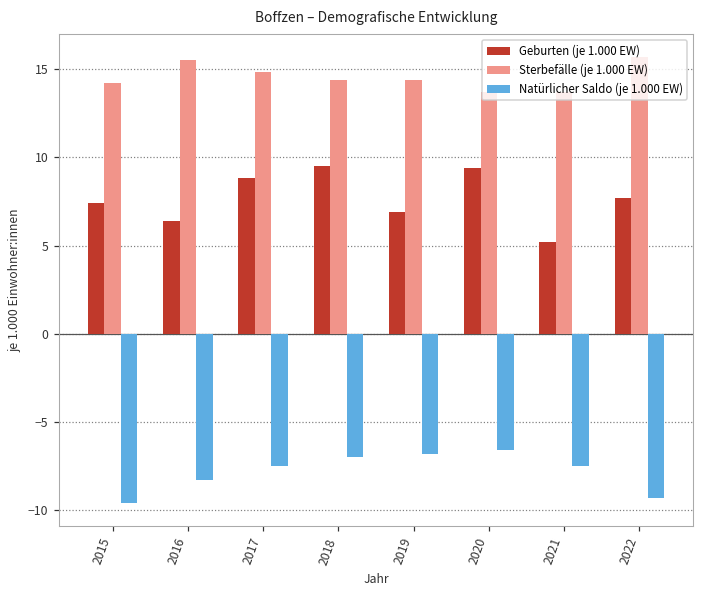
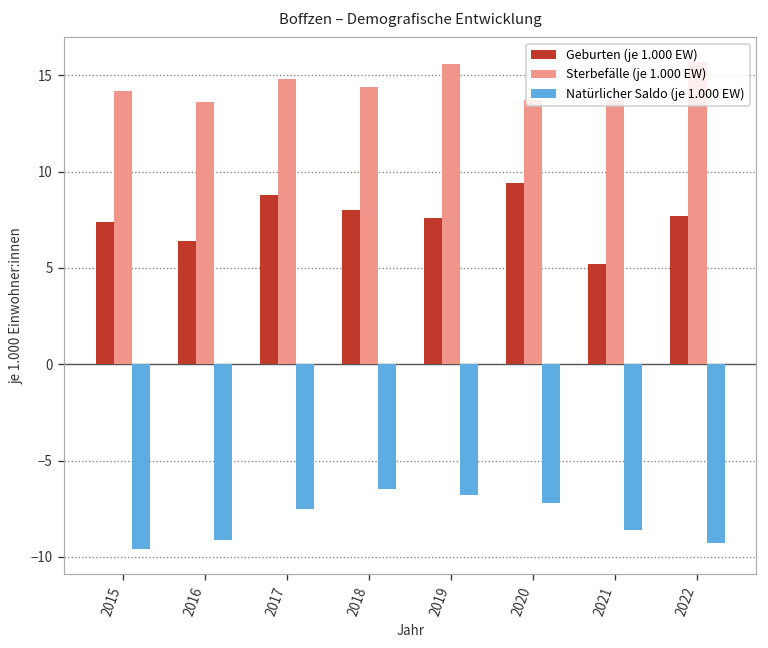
Sterbefälle (je 1.000 EW), 2016: 15.5 -> 13.6
Natürlicher Saldo (je 1.000 EW), 2016: -8.3 -> -9.1
Geburten (je 1.000 EW), 2018: 9.5 -> 8.0
Natürlicher Saldo (je 1.000 EW), 2018: -7.0 -> -6.5
Geburten (je 1.000 EW), 2019: 6.9 -> 7.6
Sterbefälle (je 1.000 EW), 2019: 14.4 -> 15.6
Natürlicher Saldo (je 1.000 EW), 2020: -6.6 -> -7.2
Natürlicher Saldo (je 1.000 EW), 2021: -7.5 -> -8.6
